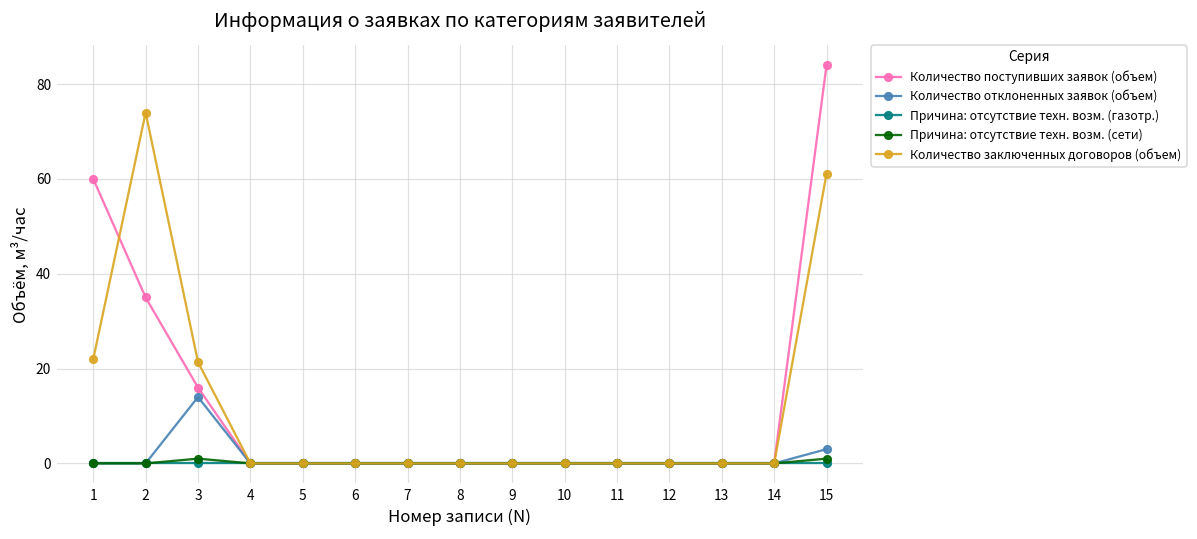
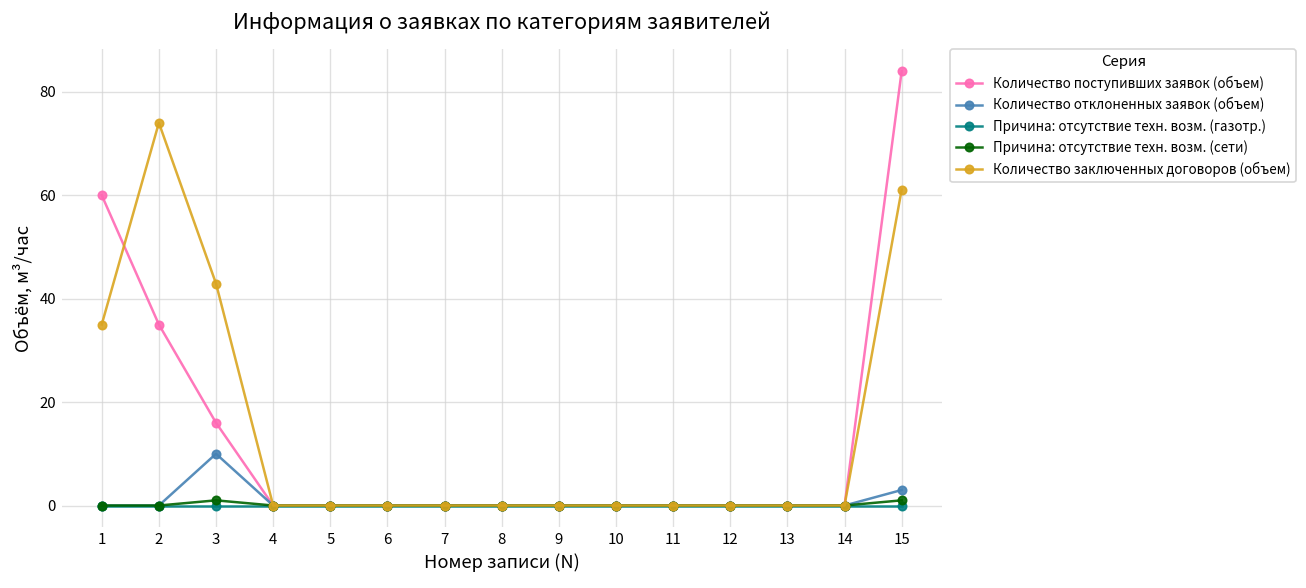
Количество заключенных договоров (объем), 1: 22 -> 35
Количество отклоненных заявок (объем), 3: 14 -> 10
Количество заключенных договоров (объем), 3: 21 -> 43
